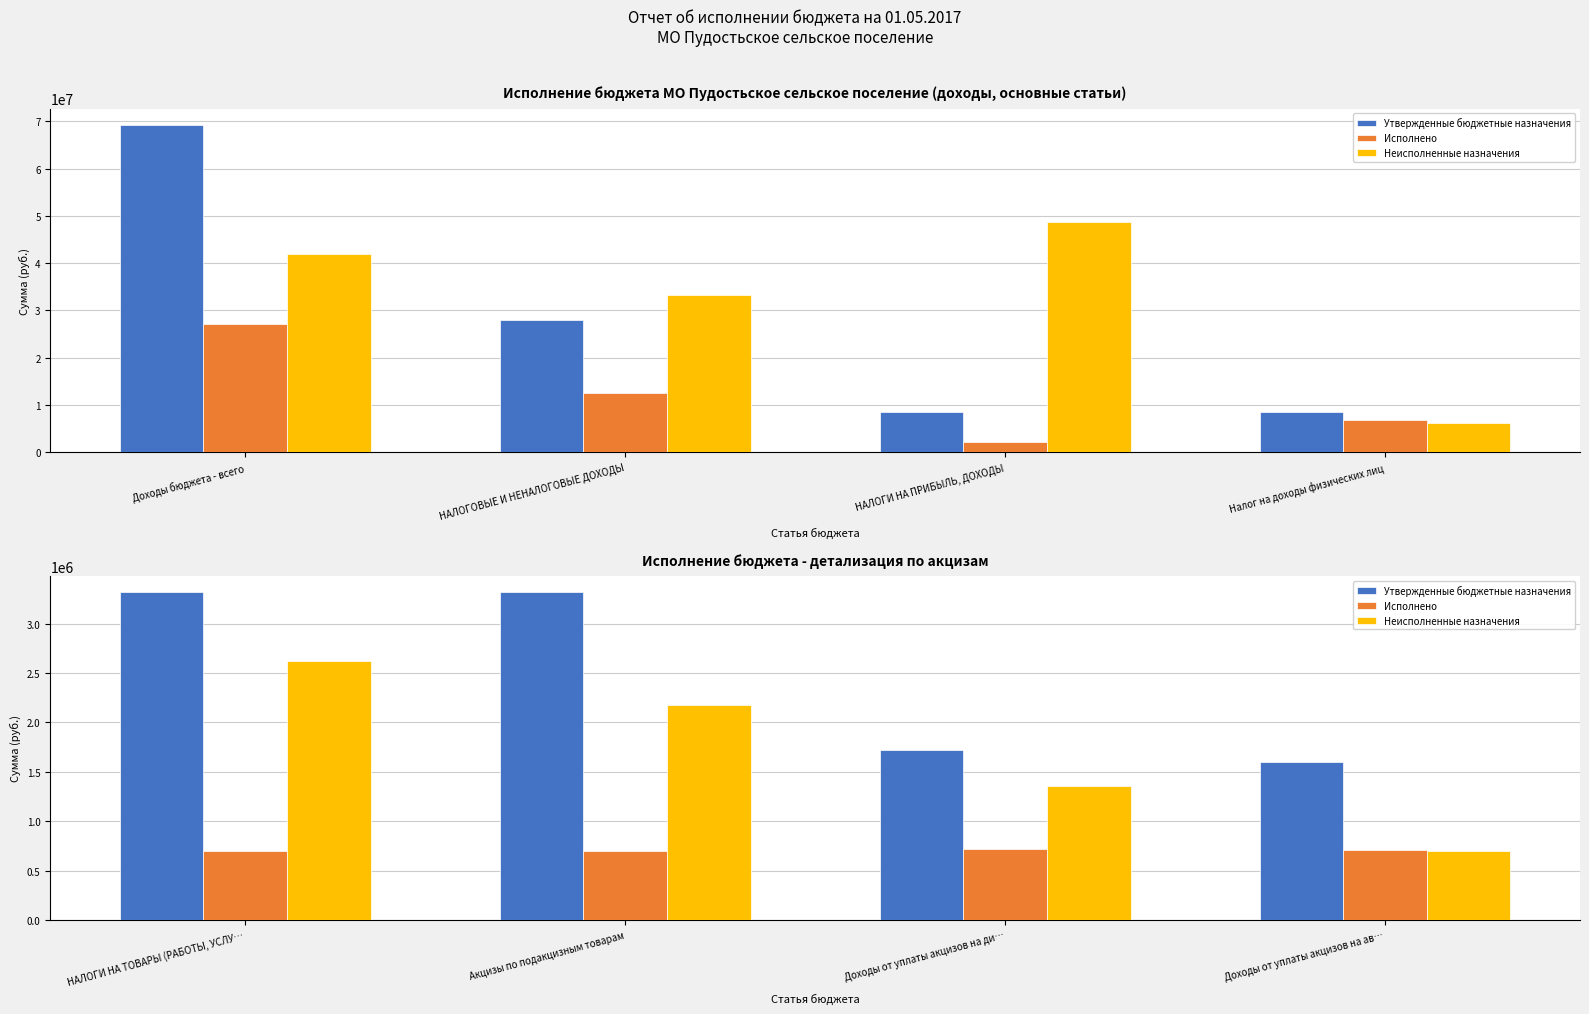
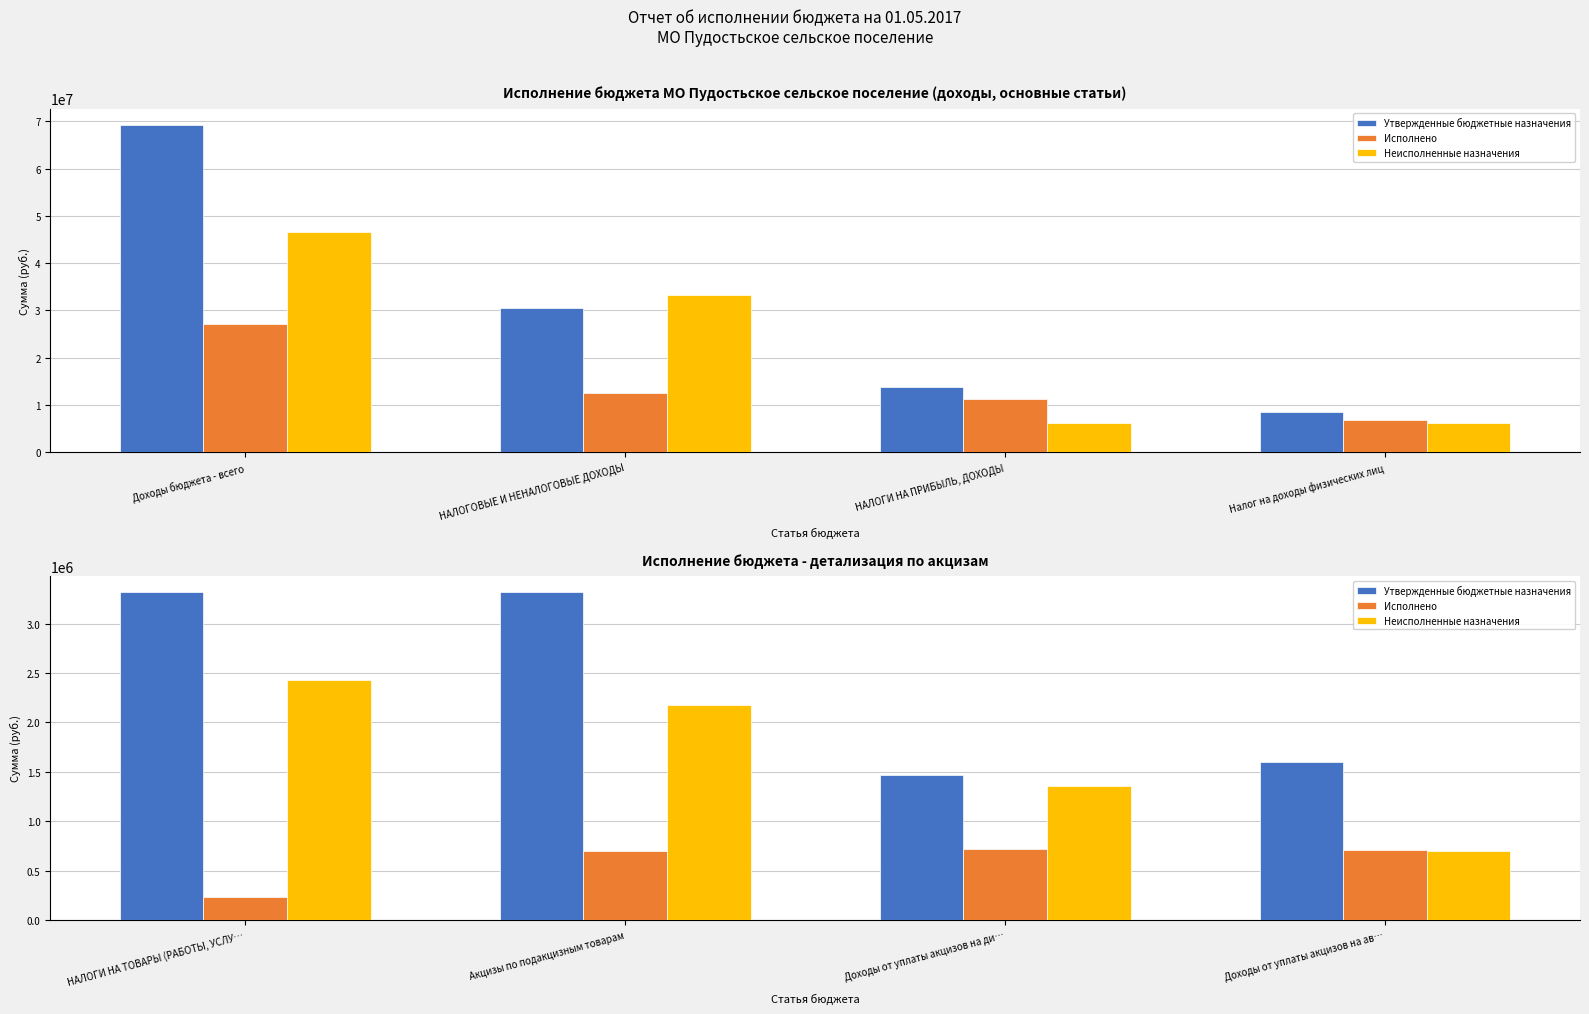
Исполнение бюджета МО Пудостьское сельское поселение (доходы, основные статьи), Неисполненные назначения, Доходы бюджета - всего: 42000000 -> 47000000
Исполнение бюджета МО Пудостьское сельское поселение (доходы, основные статьи), Утвержденные бюджетные назначения, НАЛОГОВЫЕ И НЕНАЛОГОВЫЕ ДОХОДЫ: 28000000 -> 30000000
Исполнение бюджета МО Пудостьское сельское поселение (доходы, основные статьи), Утвержденные бюджетные назначения, НАЛОГИ НА ПРИБЫЛЬ, ДОХОДЫ: 8000000 -> 14000000
Исполнение бюджета МО Пудостьское сельское поселение (доходы, основные статьи), Исполнено, НАЛОГИ НА ПРИБЫЛЬ, ДОХОДЫ: 2000000 -> 11000000
Исполнение бюджета МО Пудостьское сельское поселение (доходы, основные статьи), Неисполненные назначения, НАЛОГИ НА ПРИБЫЛЬ, ДОХОДЫ: 49000000 -> 6000000
Исполнение бюджета - детализация по акцизам, Исполнено, НАЛОГИ НА ТОВАРЫ (РАБОТЫ, УСЛУ…: 700000 -> 200000
Исполнение бюджета - детализация по акцизам, Неисполненные назначения, НАЛОГИ НА ТОВАРЫ (РАБОТЫ, УСЛУ…: 2600000 -> 2400000
Исполнение бюджета - детализация по акцизам, Утвержденные бюджетные назначения, Доходы от уплаты акцизов на ди…: 1700000 -> 1500000
